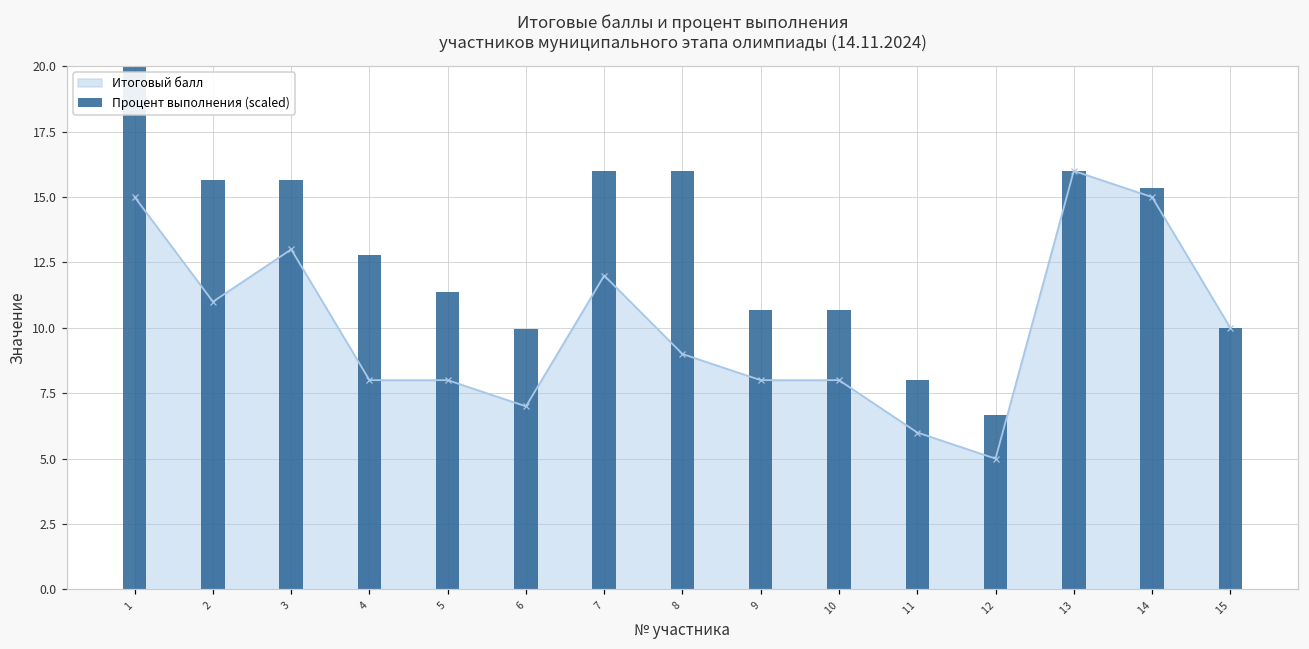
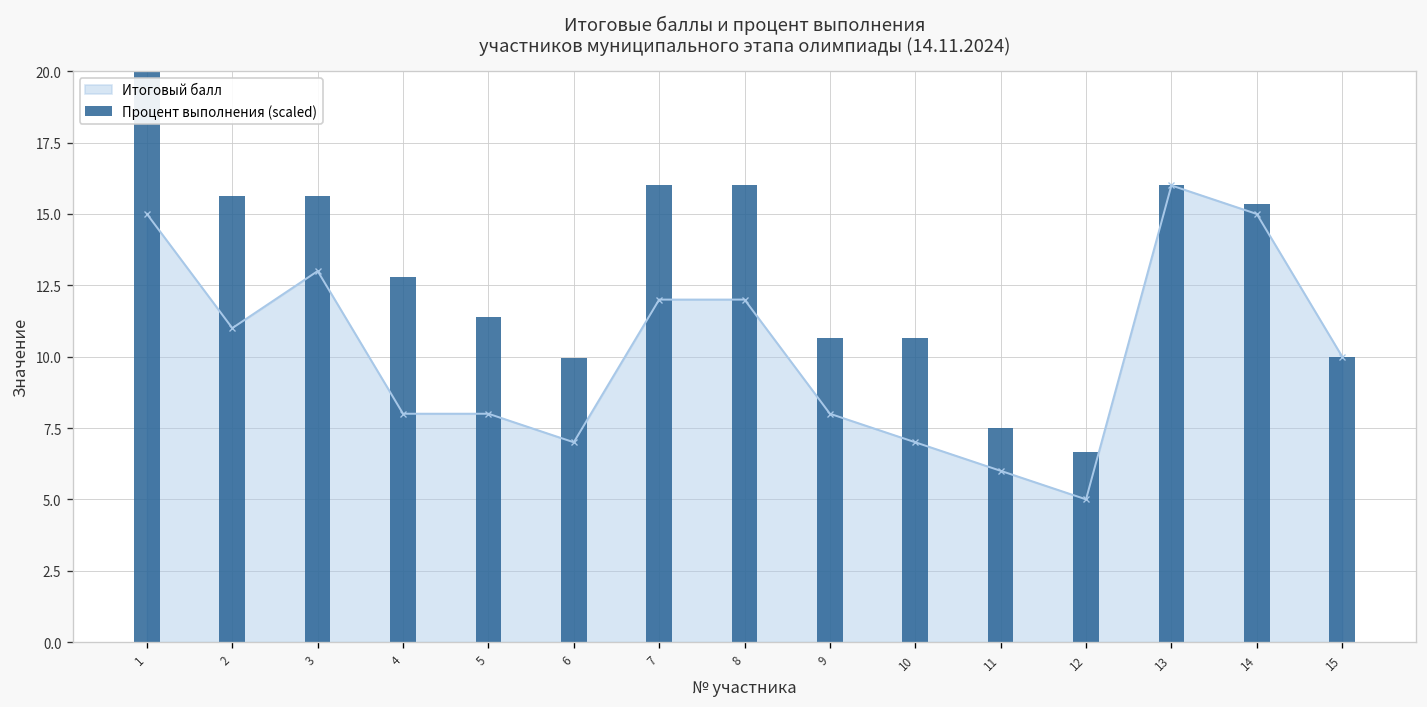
Итоговый балл, 8: 9 -> 12
Итоговый балл, 10: 8 -> 7
Процент выполнения (scaled), 11: 8.0 -> 7.5
